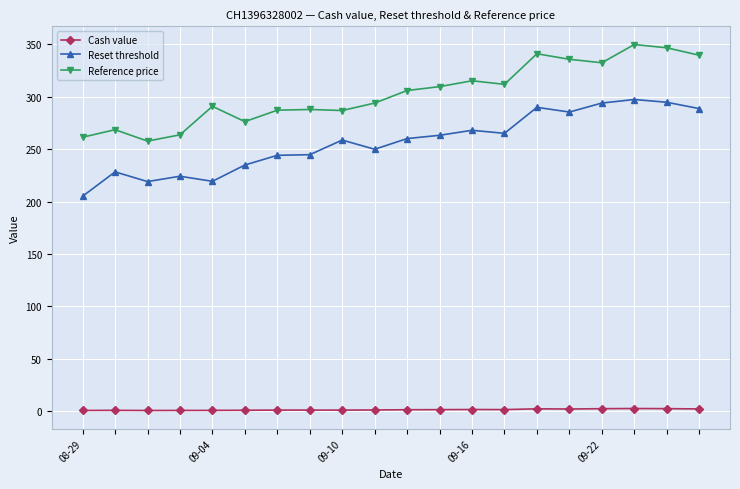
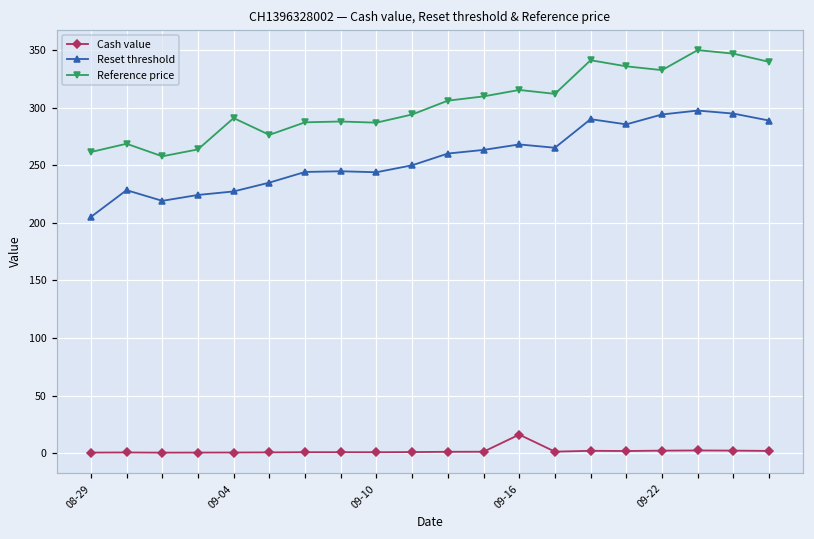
Reset threshold, 09-04: 219 -> 227
Reset threshold, 09-10: 259 -> 244
Cash value, 09-16: 1 -> 16
